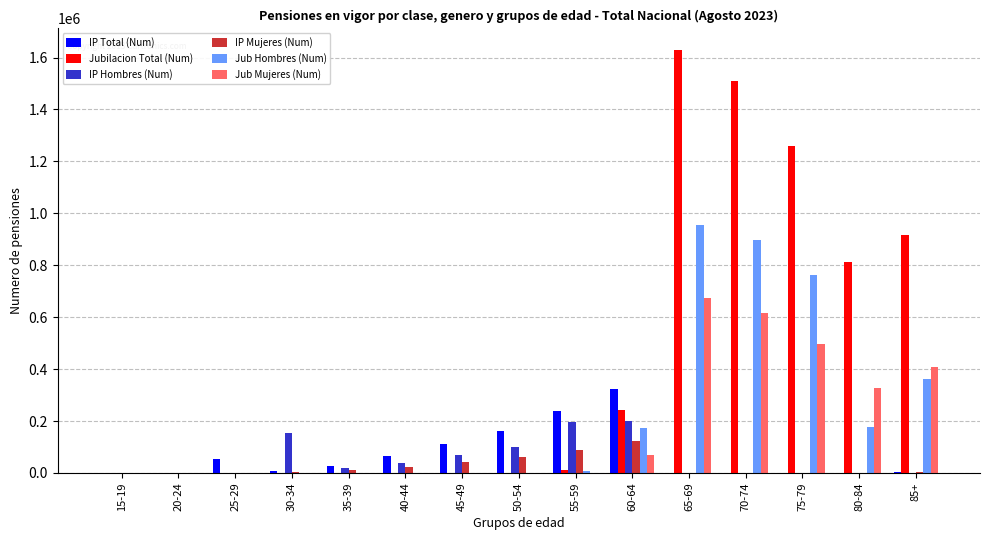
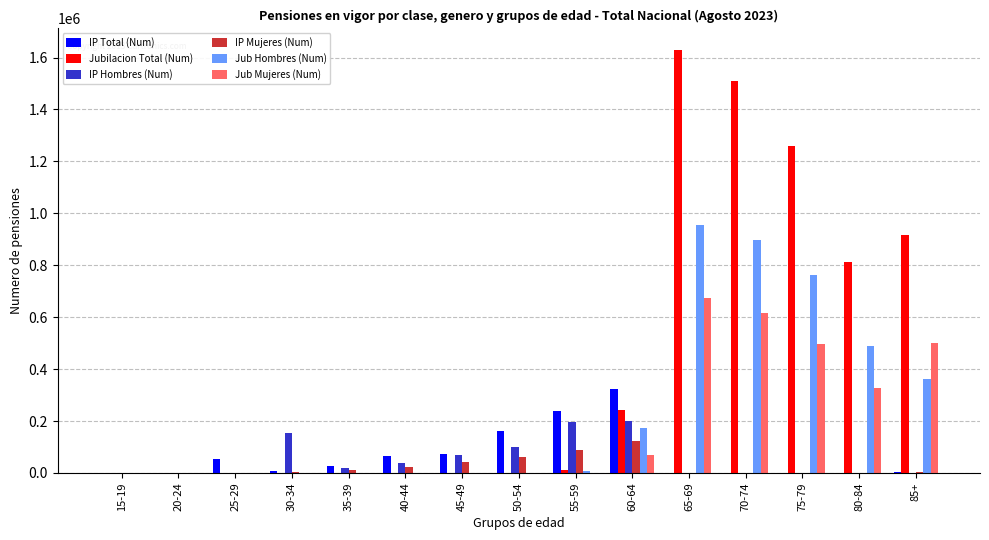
IP Total (Num), 45-49: 110000 -> 70000
Jub Hombres (Num), 80-84: 180000 -> 490000
Jub Mujeres (Num), 85+: 410000 -> 500000
